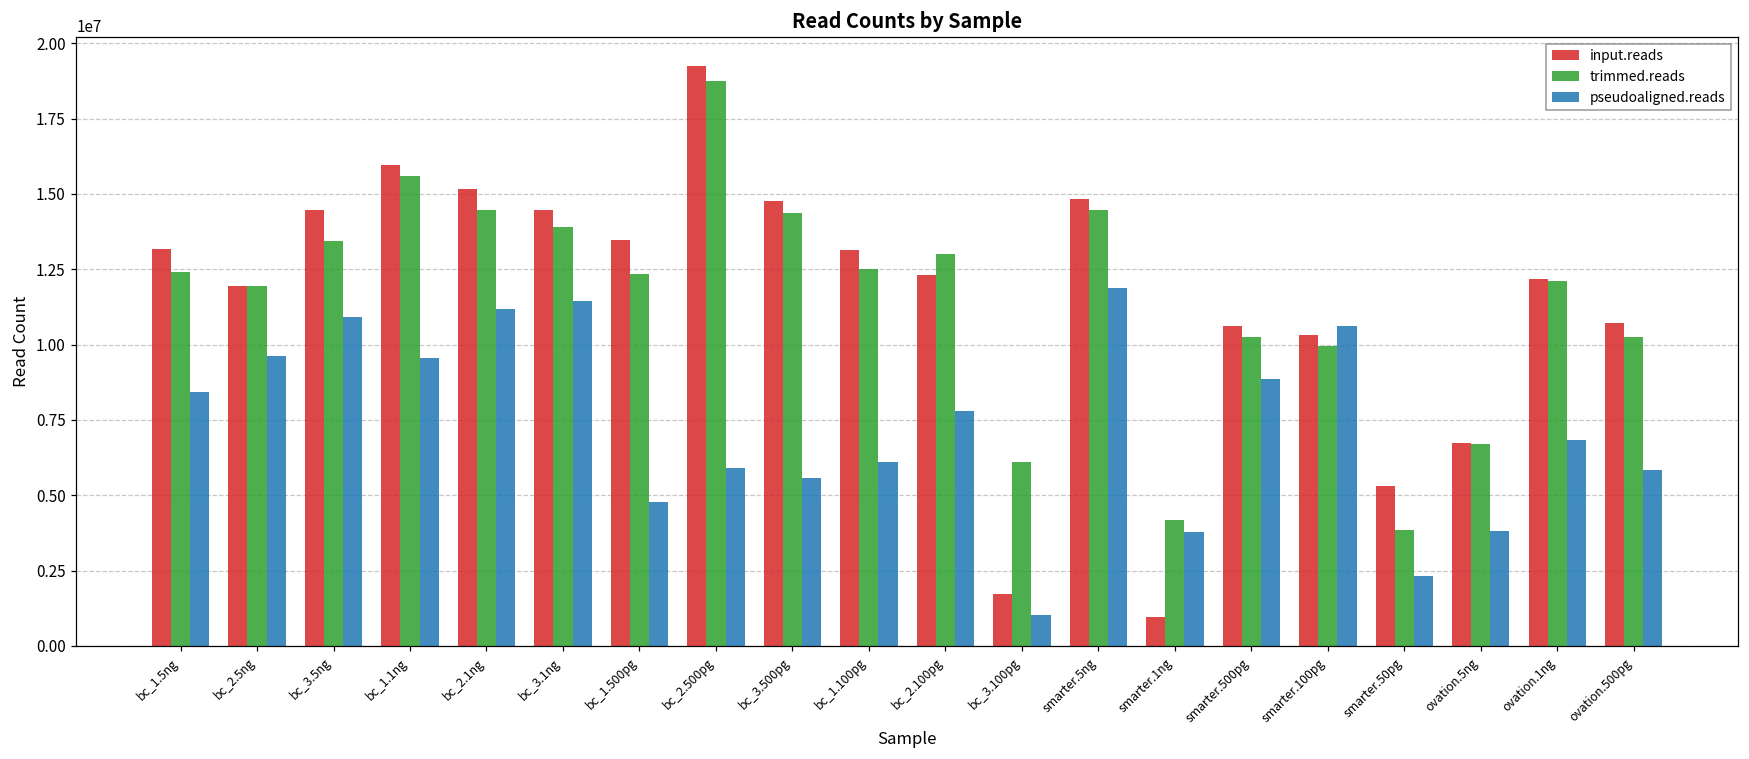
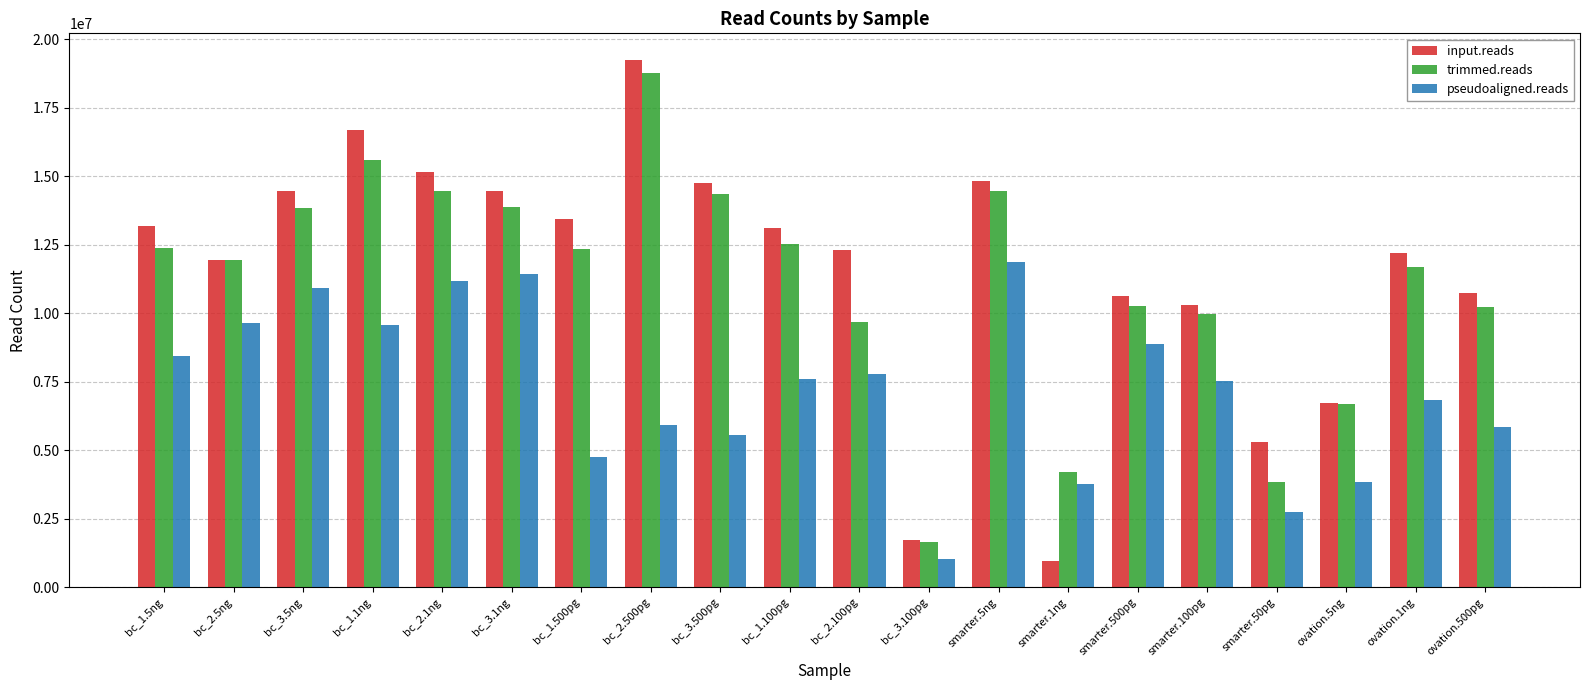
trimmed.reads, bc_3.5ng: 13400000 -> 13800000
input.reads, bc_1.1ng: 15900000 -> 16700000
pseudoaligned.reads, bc_1.100pg: 6100000 -> 7600000
trimmed.reads, bc_2.100pg: 13000000 -> 9700000
trimmed.reads, bc_3.100pg: 6100000 -> 1600000
pseudoaligned.reads, smarter.100pg: 10600000 -> 7500000
pseudoaligned.reads, smarter.50pg: 2300000 -> 2700000
trimmed.reads, ovation.1ng: 12100000 -> 11700000
